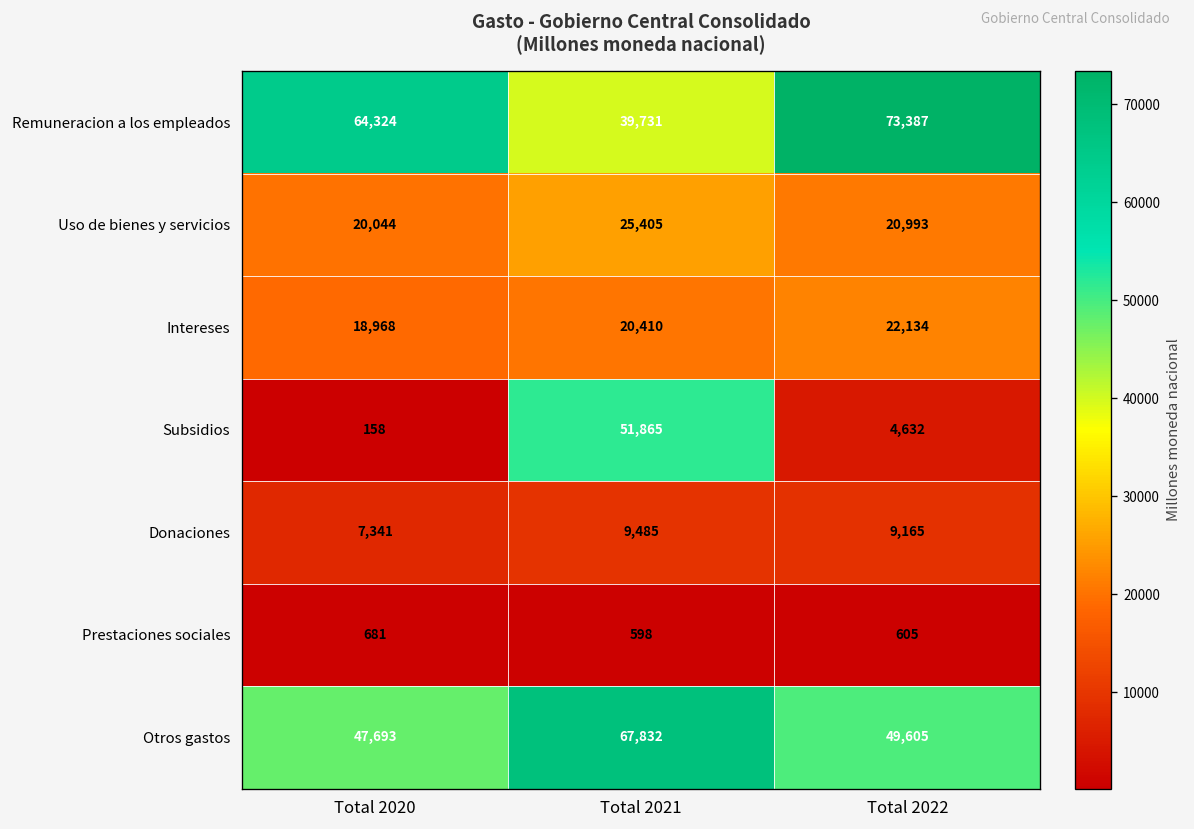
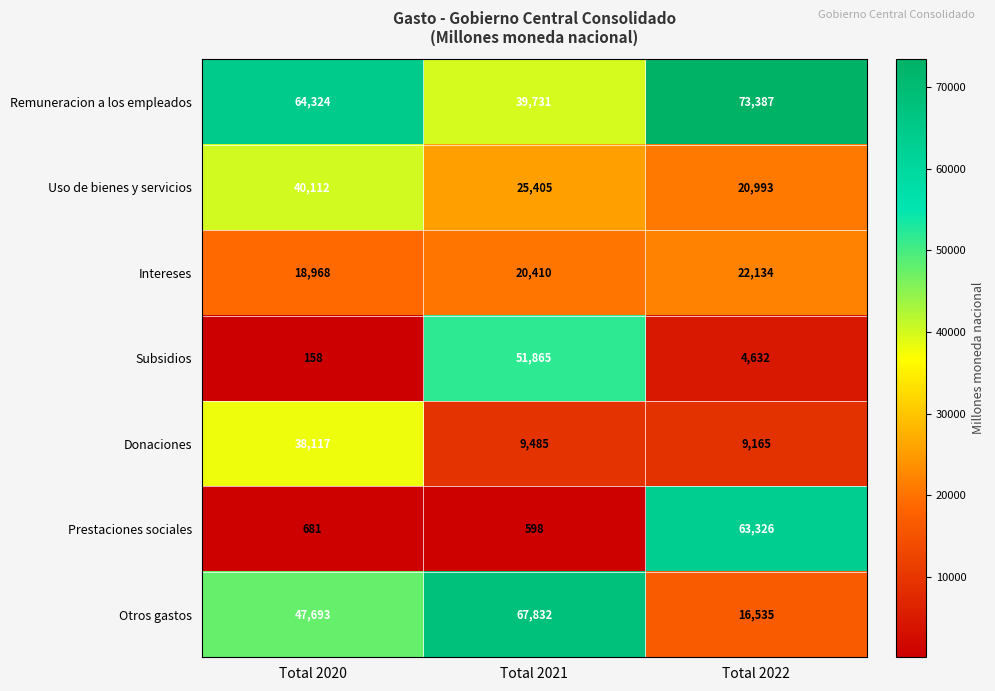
Uso de bienes y servicios, Total 2020: 20,044 -> 40,112
Donaciones, Total 2020: 7,341 -> 38,117
Prestaciones sociales, Total 2022: 605 -> 63,326
Otros gastos, Total 2022: 49,605 -> 16,535
